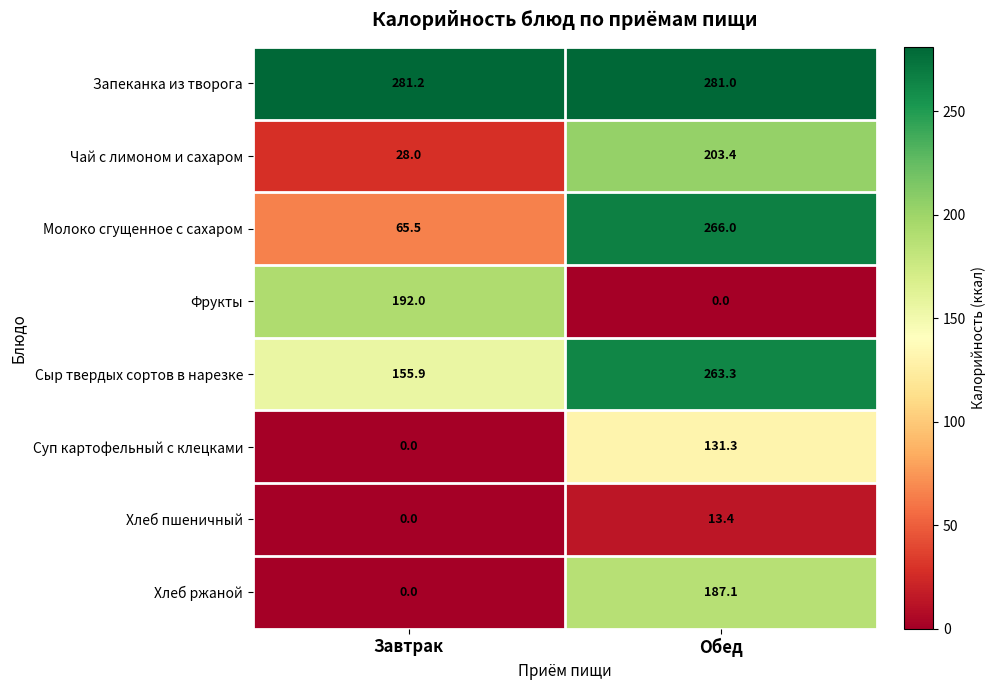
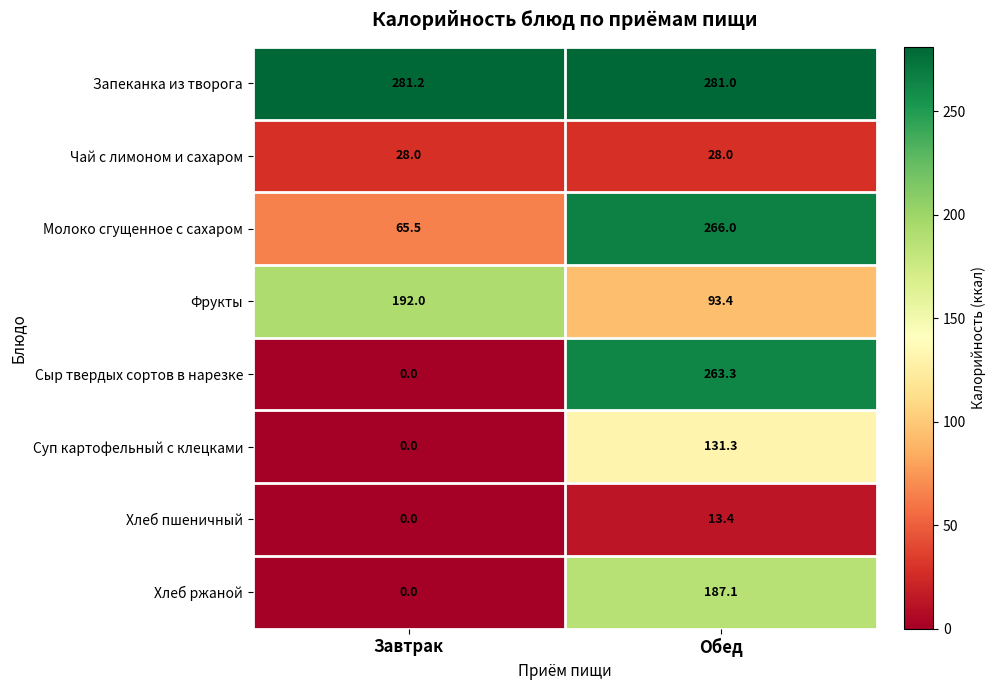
Чай с лимоном и сахаром, Обед: 203.4 -> 28.0
Фрукты, Обед: 0.0 -> 93.4
Сыр твердых сортов в нарезке, Завтрак: 155.9 -> 0.0
